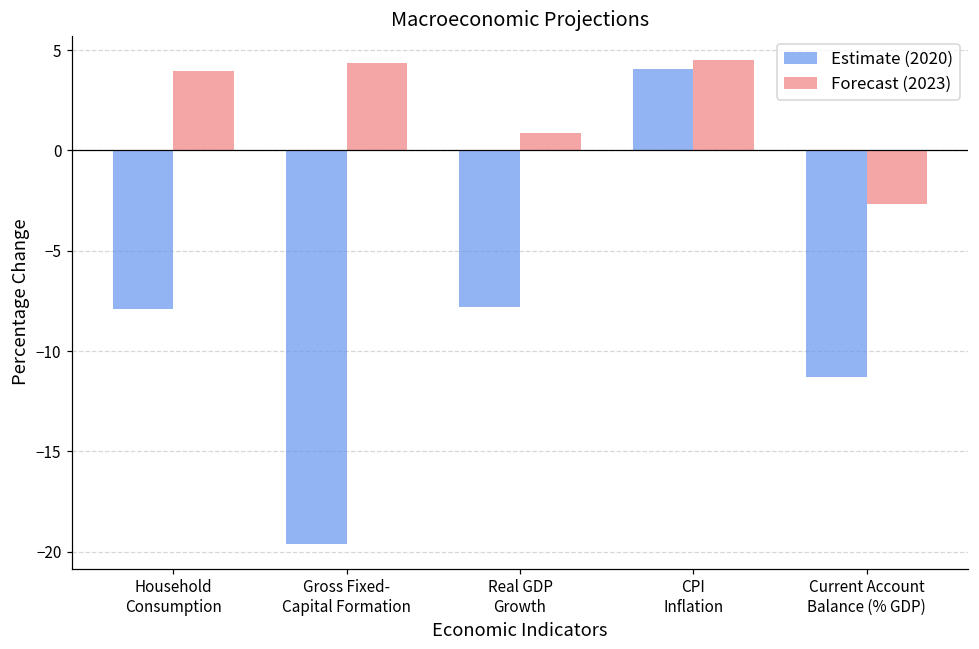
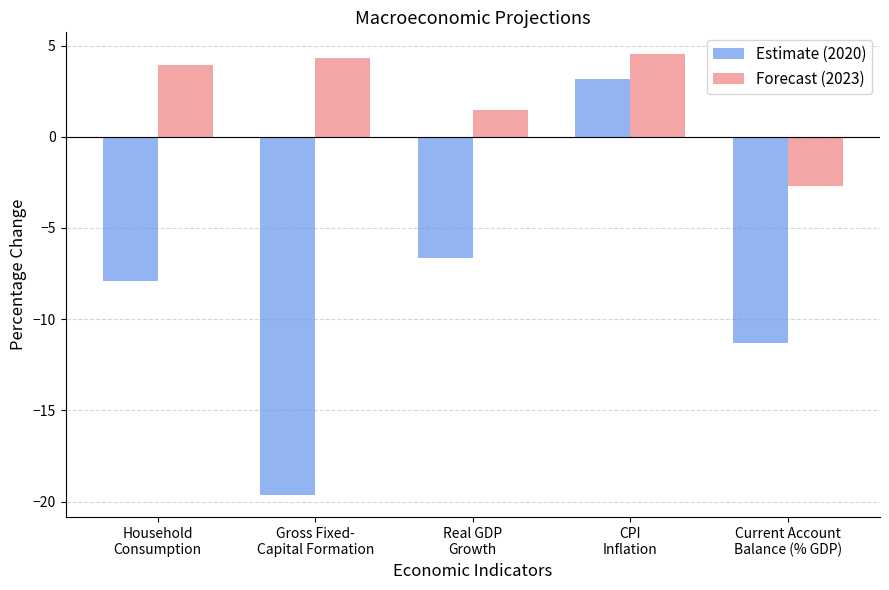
Estimate (2020), Real GDP Growth: -7.8 -> -6.6
Forecast (2023), Real GDP Growth: 0.9 -> 1.5
Estimate (2020), CPI Inflation: 4.0 -> 3.2
